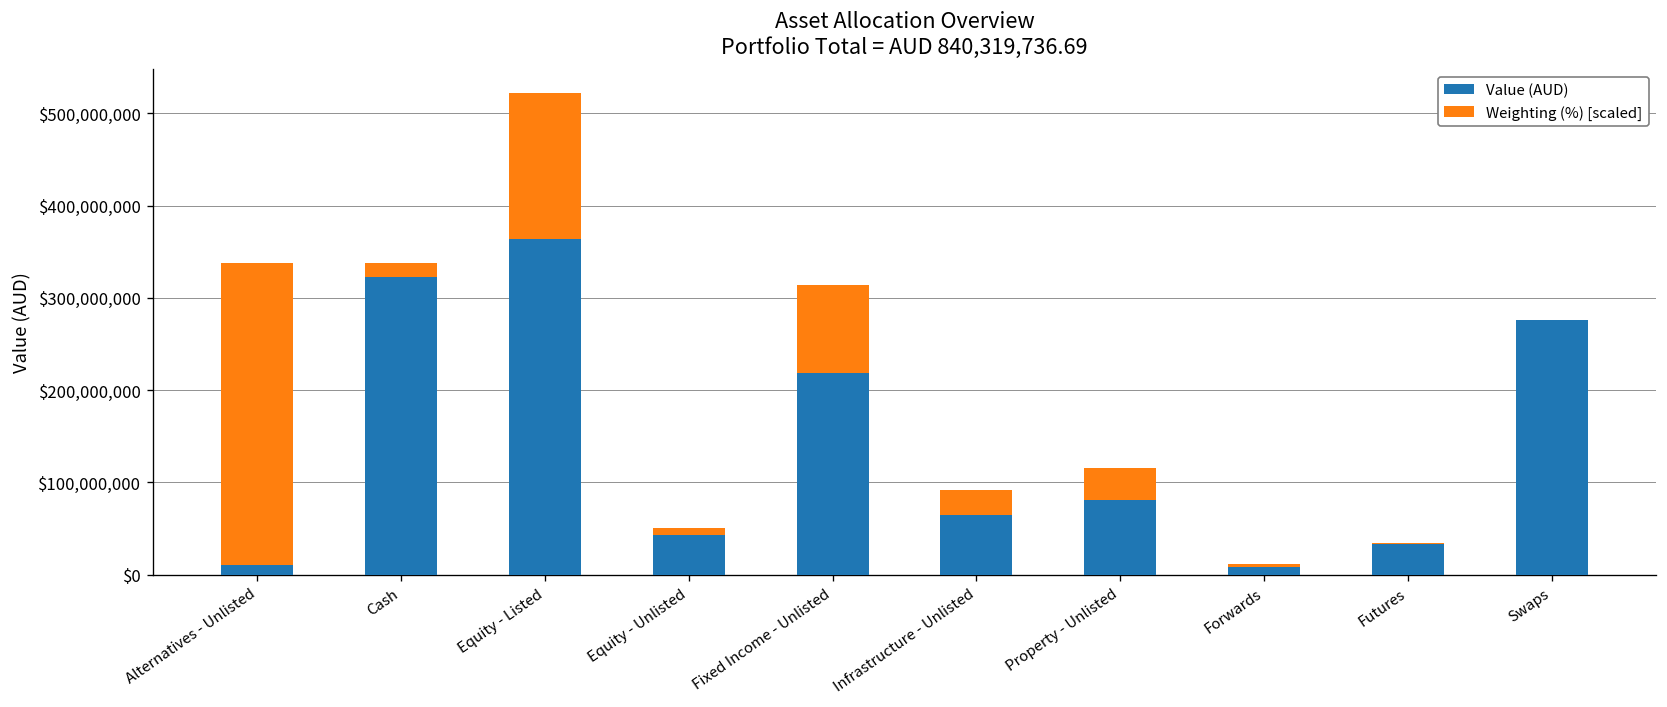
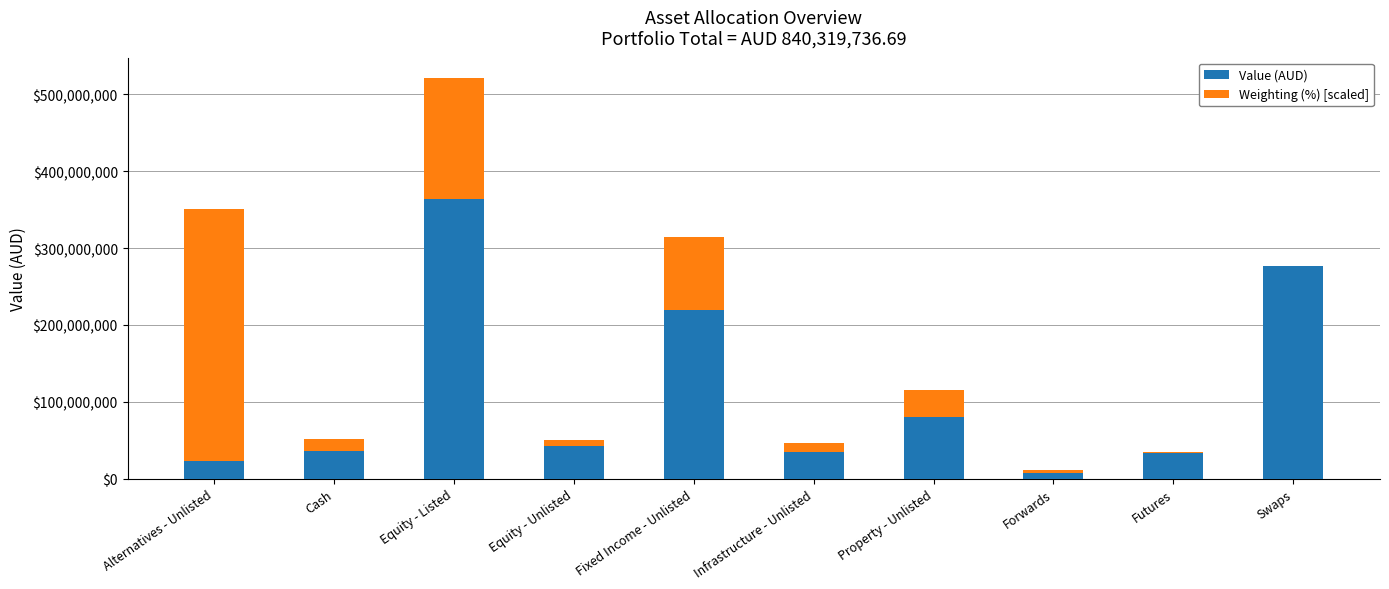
Value (AUD), Alternatives - Unlisted: $10,000,000 -> $20,000,000
Value (AUD), Cash: $320,000,000 -> $40,000,000
Value (AUD), Infrastructure - Unlisted: $60,000,000 -> $30,000,000
Weighting (%) [scaled], Infrastructure - Unlisted: $30,000,000 -> $10,000,000
